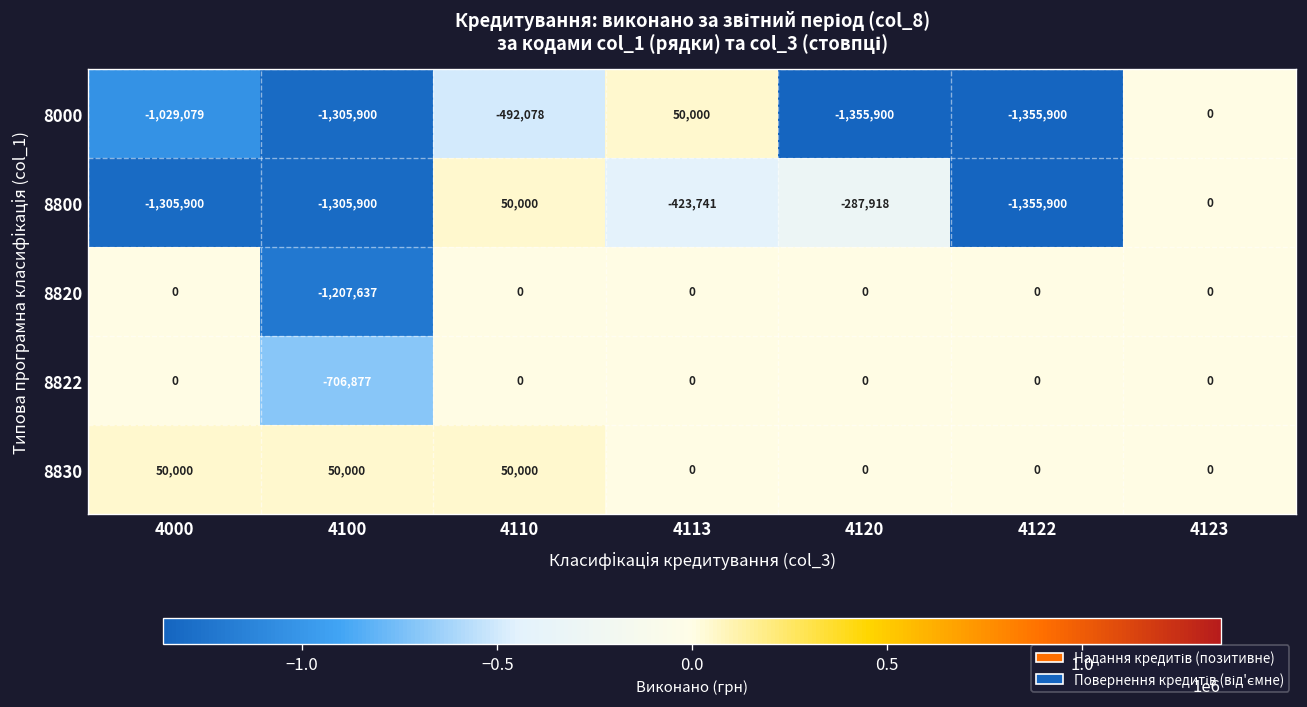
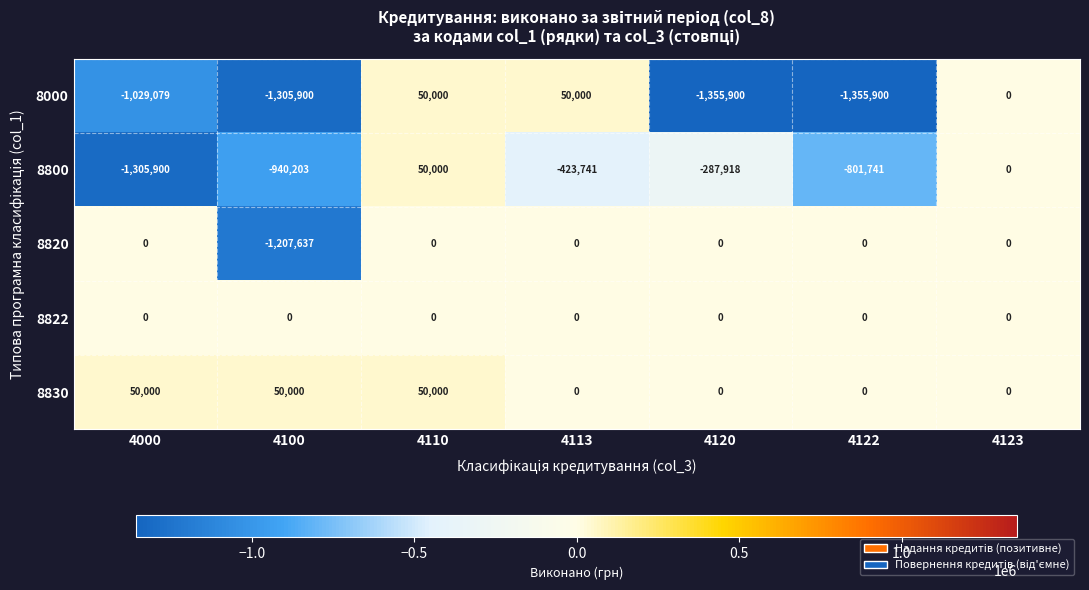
8000, 4110: -492,078 -> 50,000
8800, 4100: -1,305,900 -> -940,203
8800, 4122: -1,355,900 -> -801,741
8822, 4100: -706,877 -> 0
